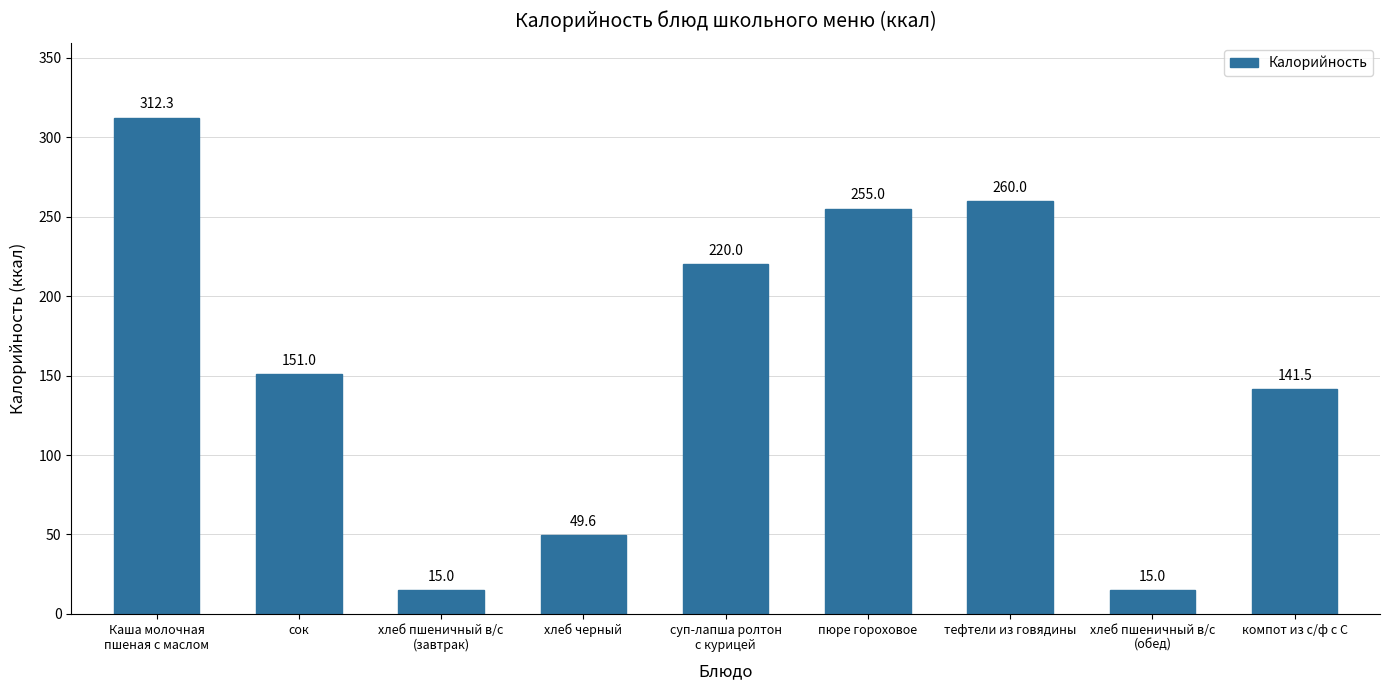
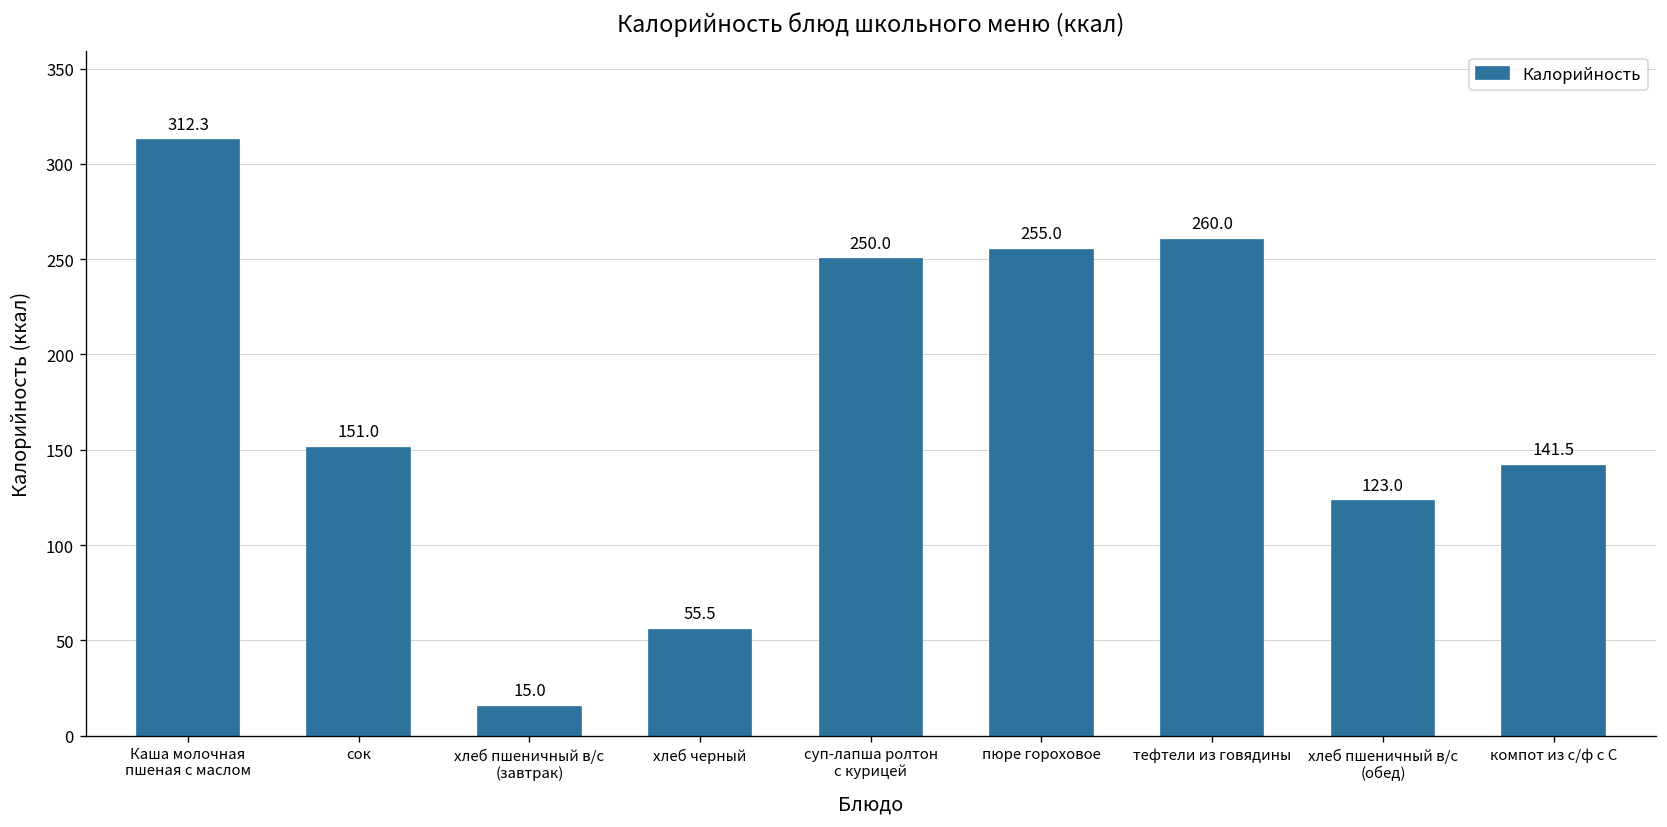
хлеб черный: 49.6 -> 55.5
суп-лапша ролтон с курицей: 220.0 -> 250.0
хлеб пшеничный в/с (обед): 15.0 -> 123.0
